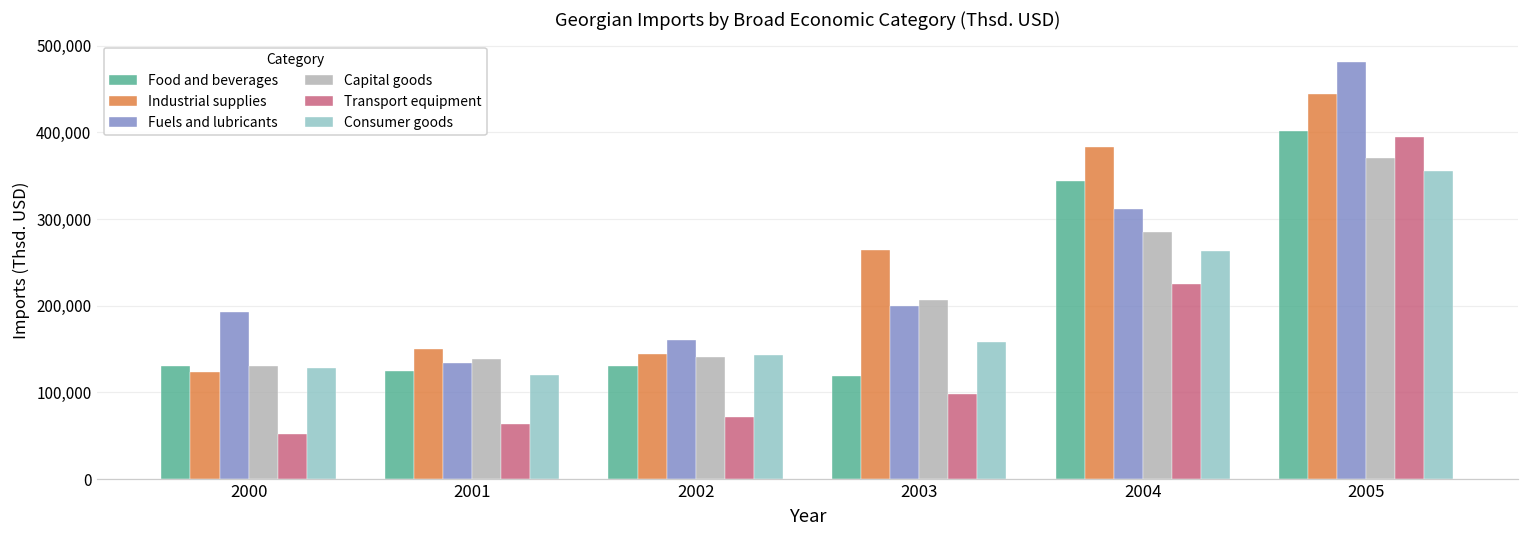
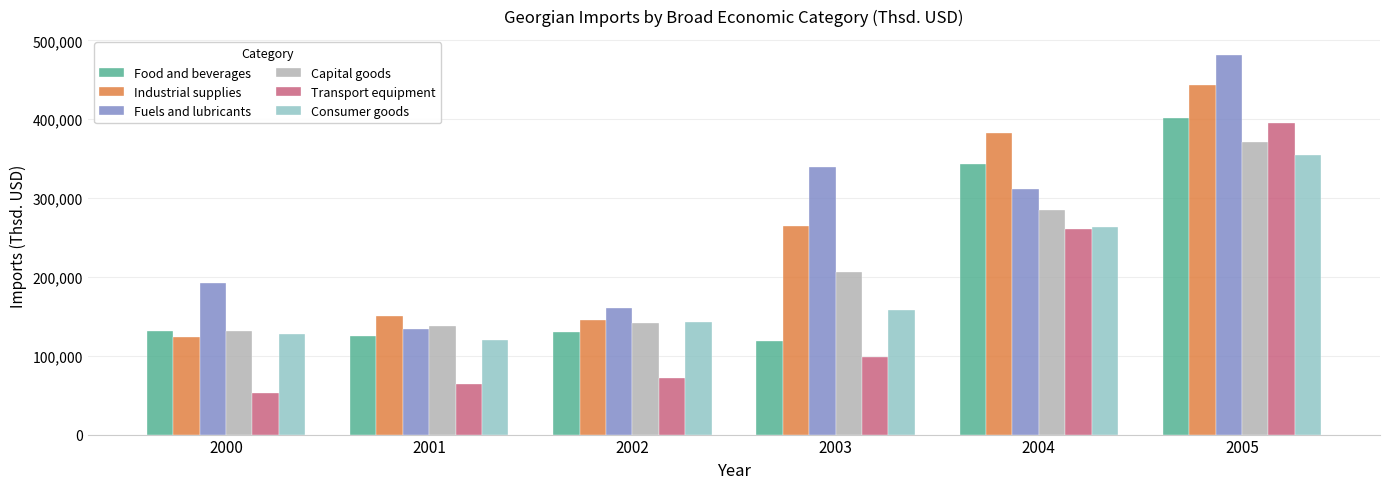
Fuels and lubricants, 2003: 200,000 -> 340,000
Transport equipment, 2004: 230,000 -> 260,000
